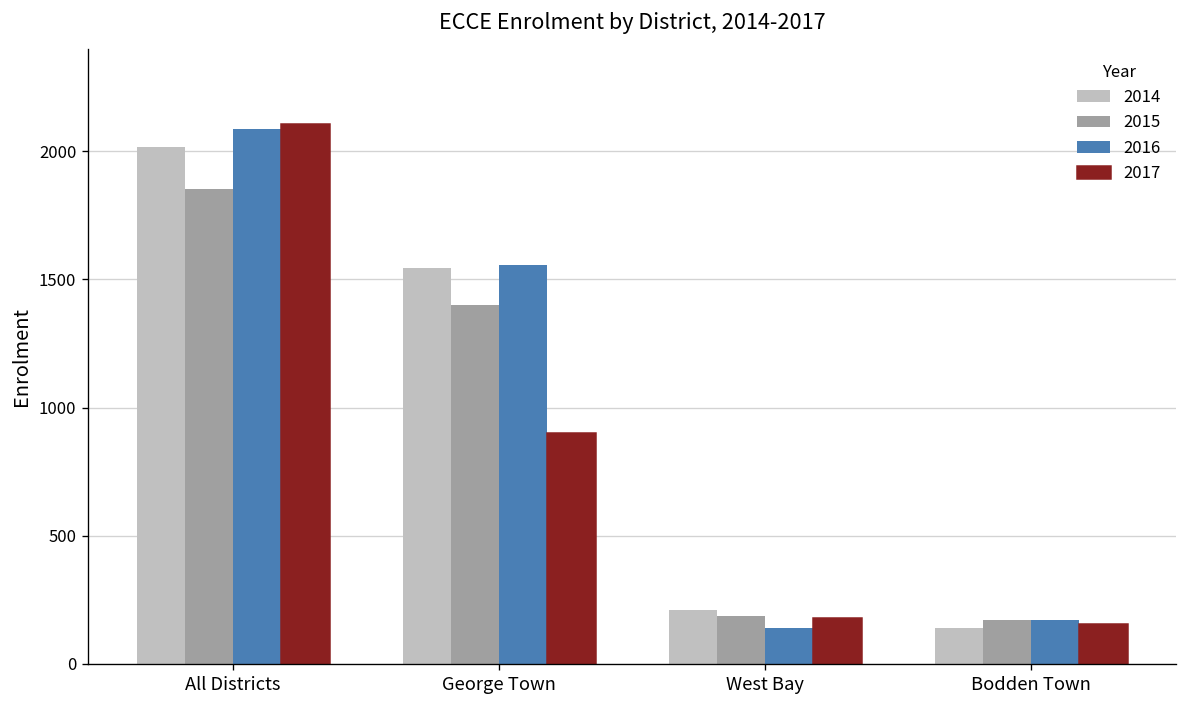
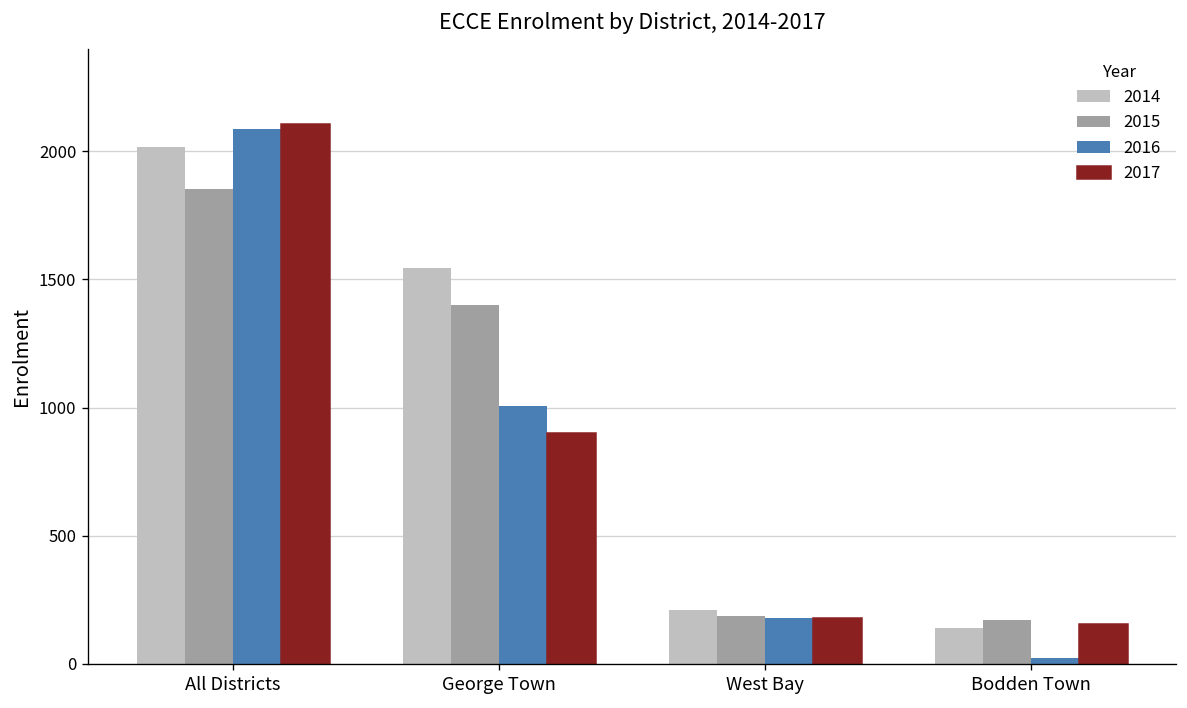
2016, George Town: 1560 -> 1010
2016, West Bay: 140 -> 180
2016, Bodden Town: 170 -> 20
